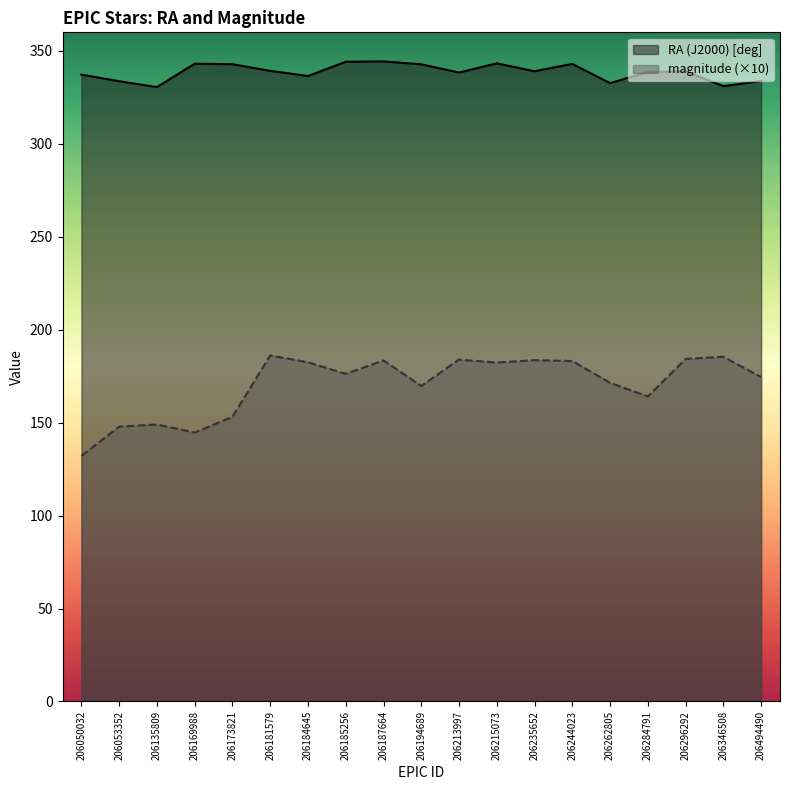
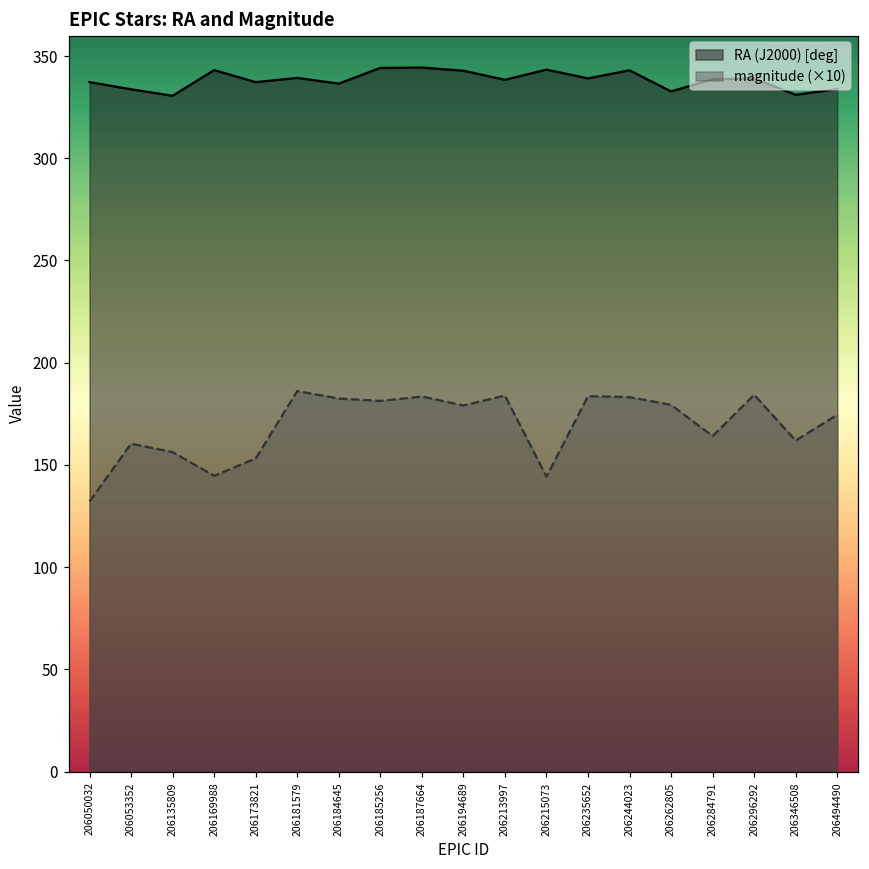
magnitude (×10), 206053352: 148 -> 160
magnitude (×10), 206135809: 149 -> 156
RA (J2000) [deg], 206173821: 343 -> 337
magnitude (×10), 206185256: 176 -> 181
magnitude (×10), 206194689: 170 -> 179
magnitude (×10), 206215073: 182 -> 144
magnitude (×10), 206262805: 171 -> 179
magnitude (×10), 206346508: 185 -> 162
